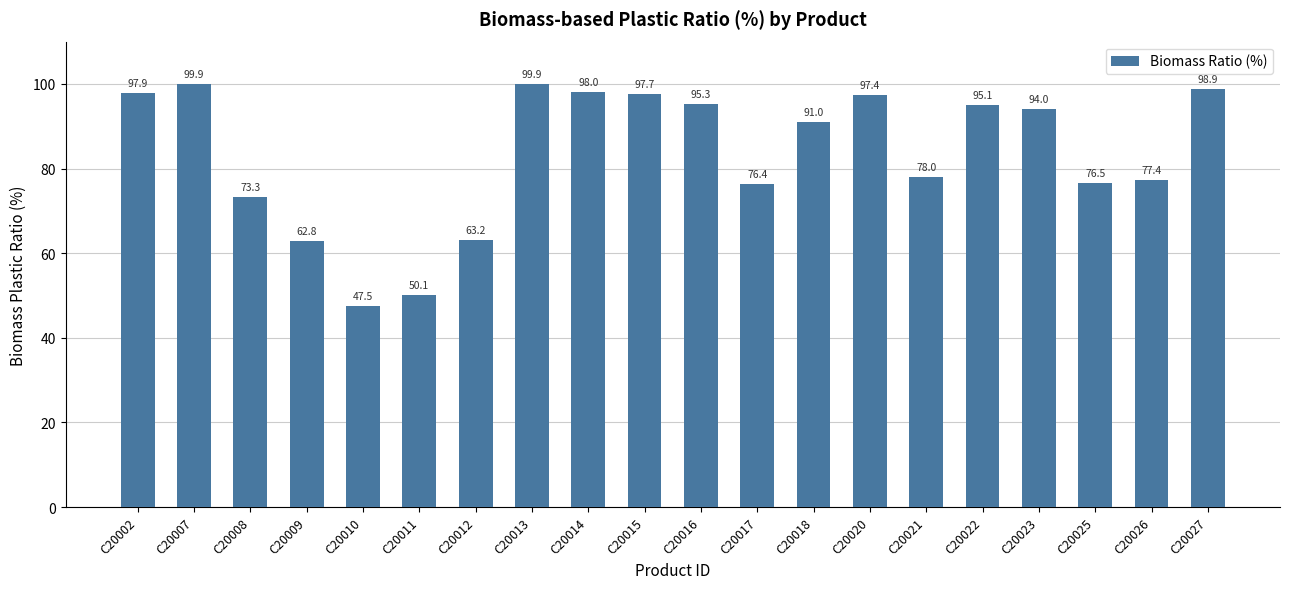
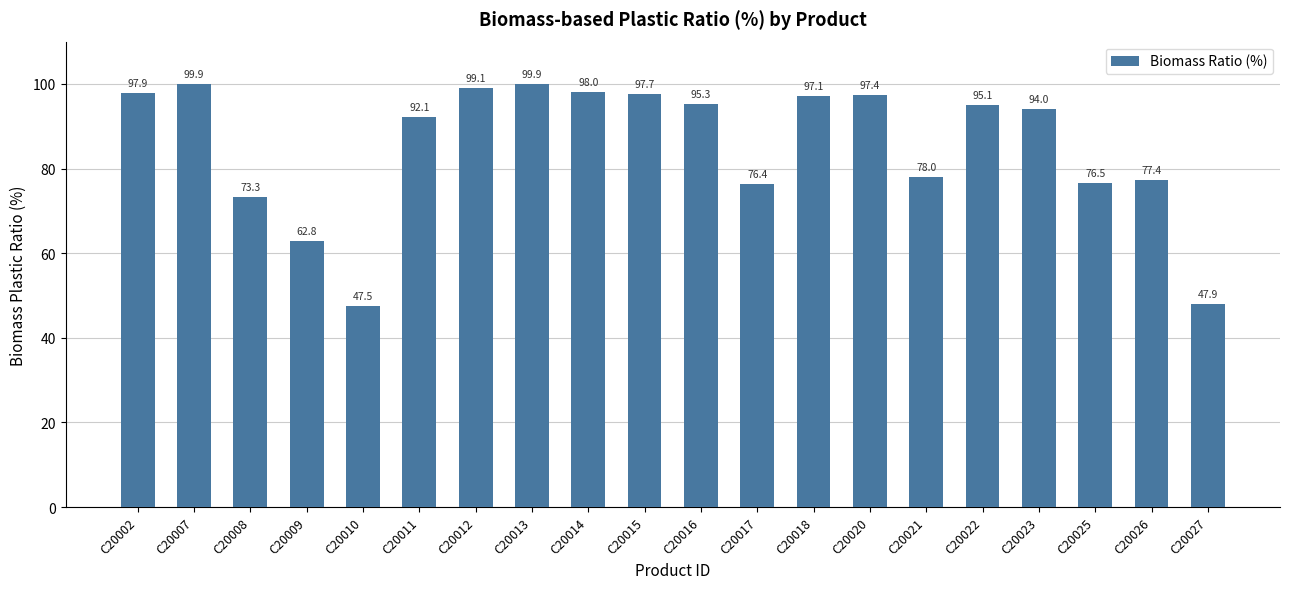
C20011: 50.1 -> 92.1
C20012: 63.2 -> 99.1
C20018: 91.0 -> 97.1
C20027: 98.9 -> 47.9
